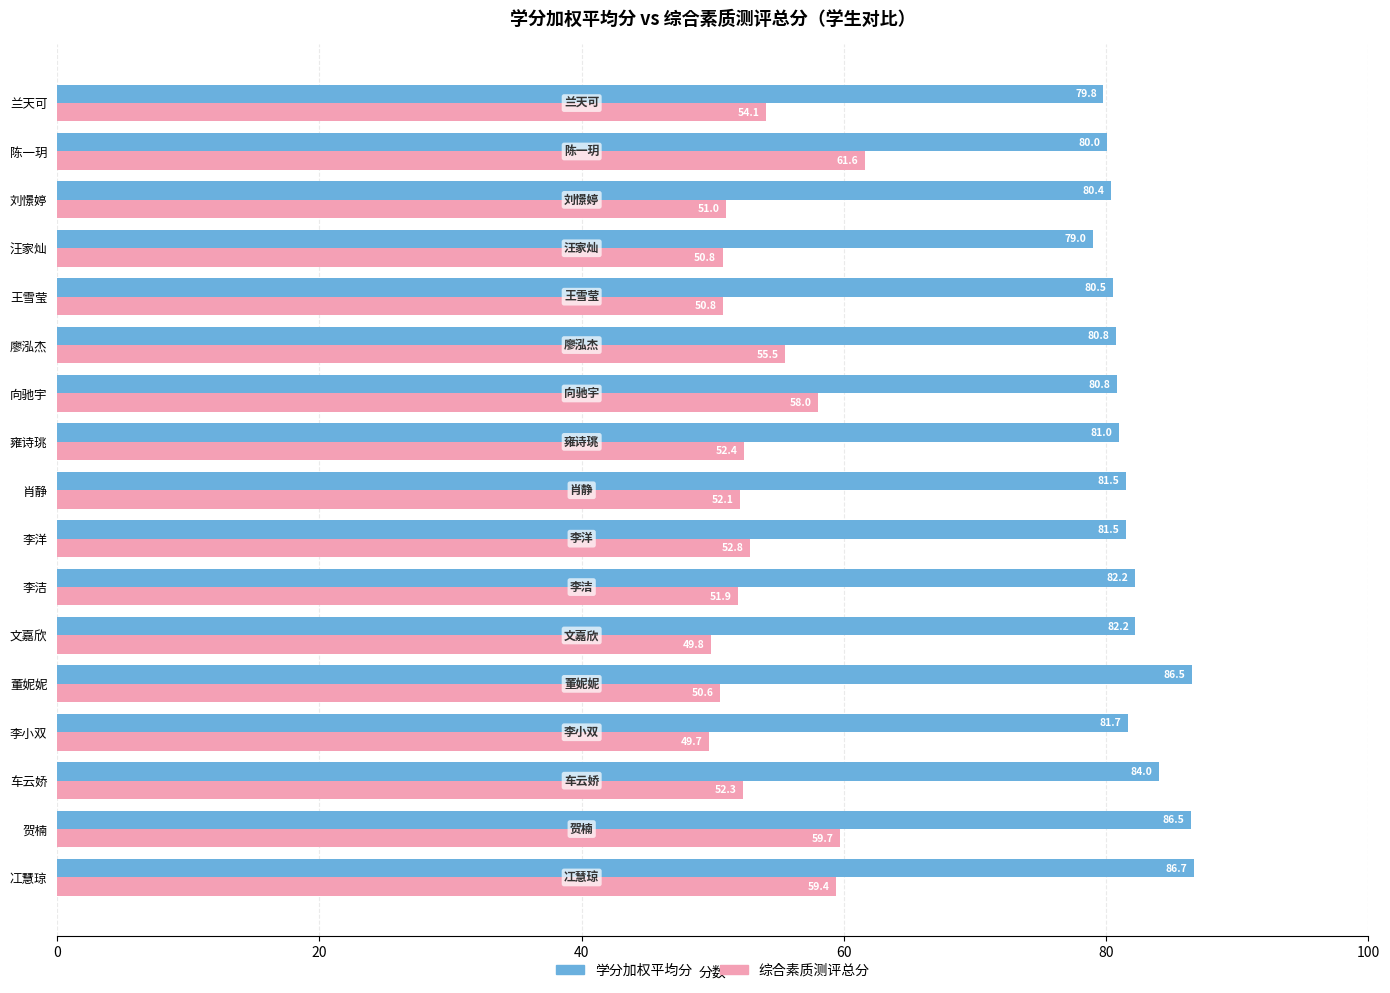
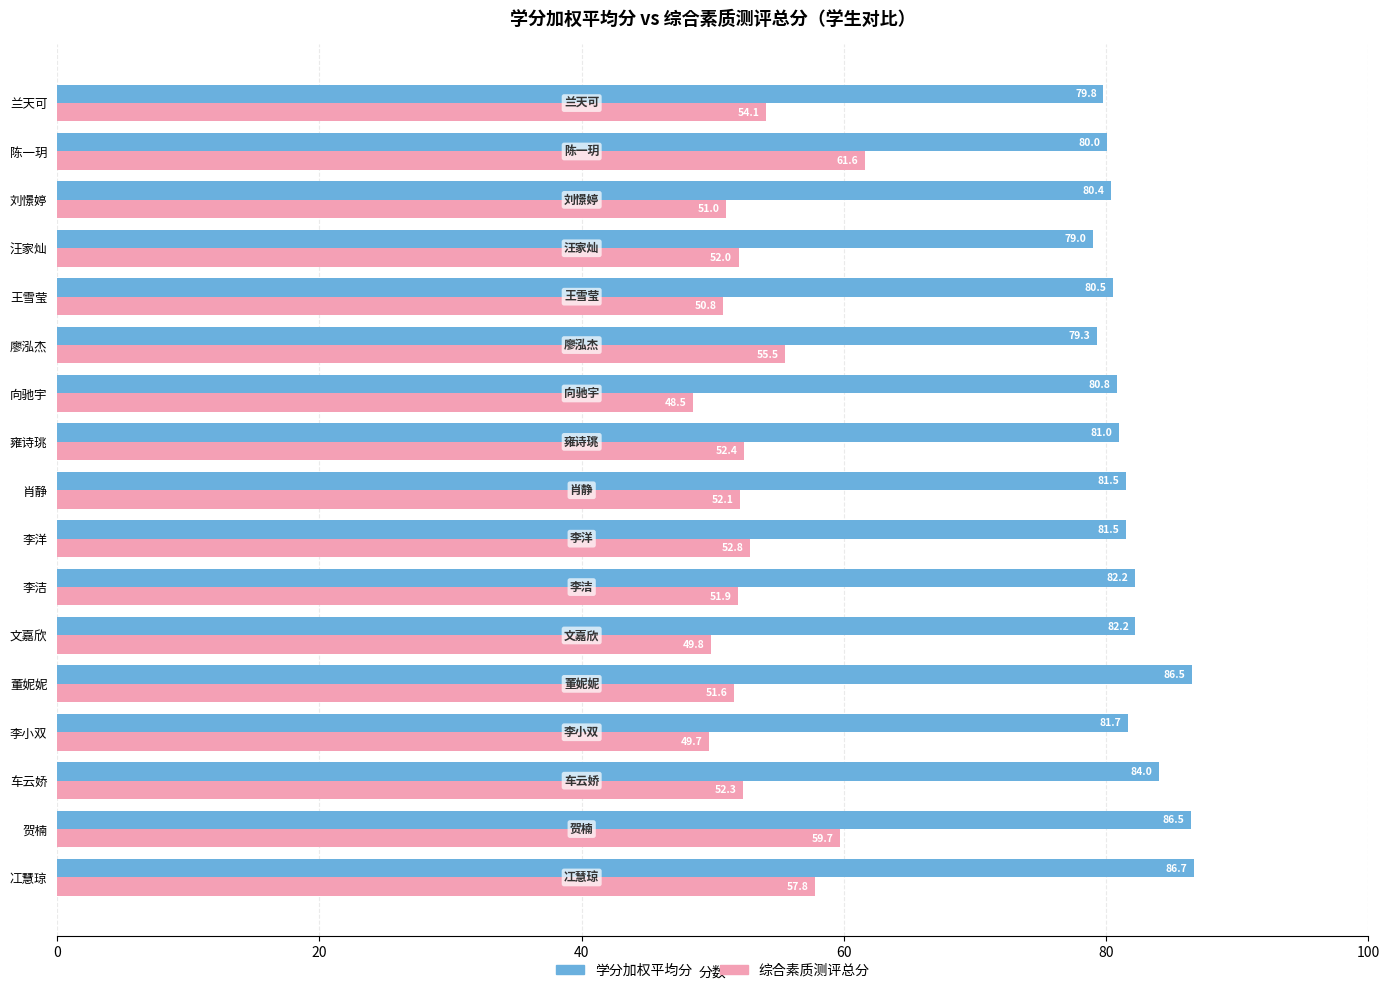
综合素质测评总分, 汪家灿: 50.8 -> 52.0
学分加权平均分, 廖泓杰: 80.8 -> 79.3
综合素质测评总分, 向驰宇: 58.0 -> 48.5
综合素质测评总分, 董妮妮: 50.6 -> 51.6
综合素质测评总分, 冮慧琼: 59.4 -> 57.8
